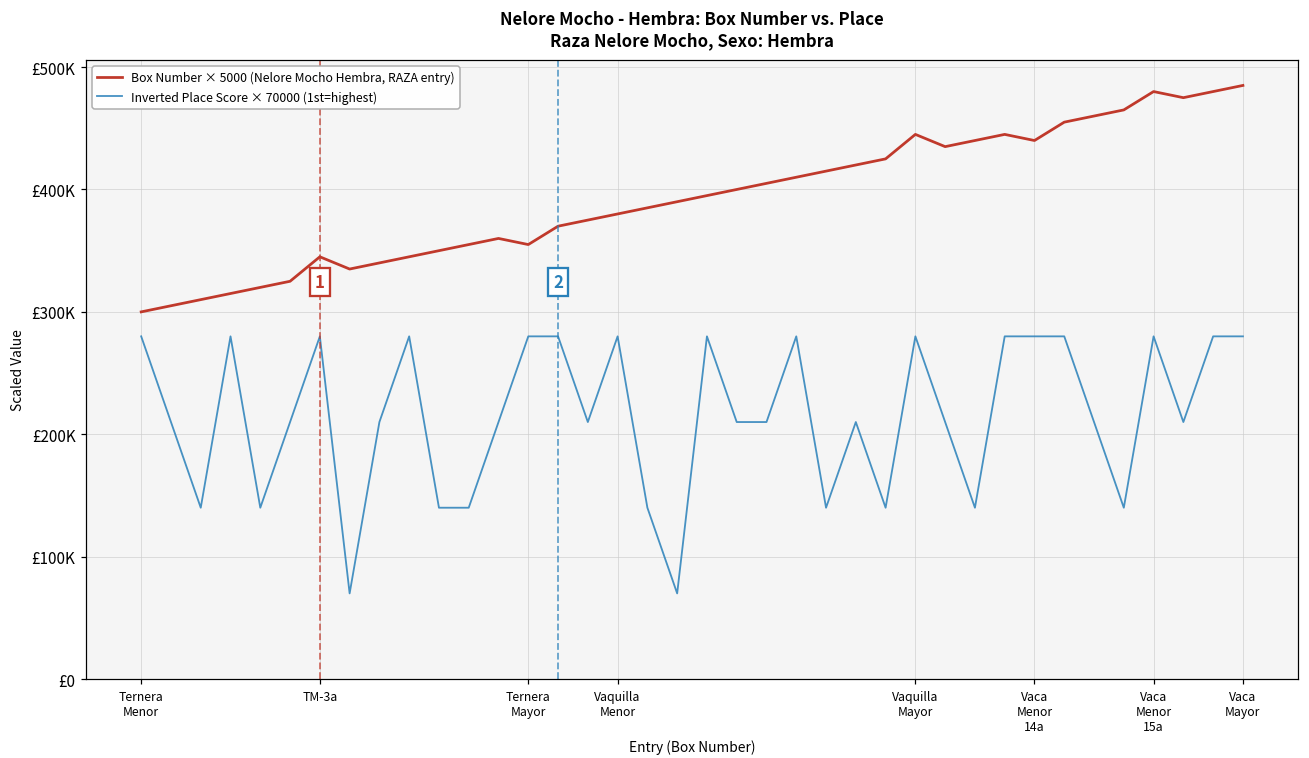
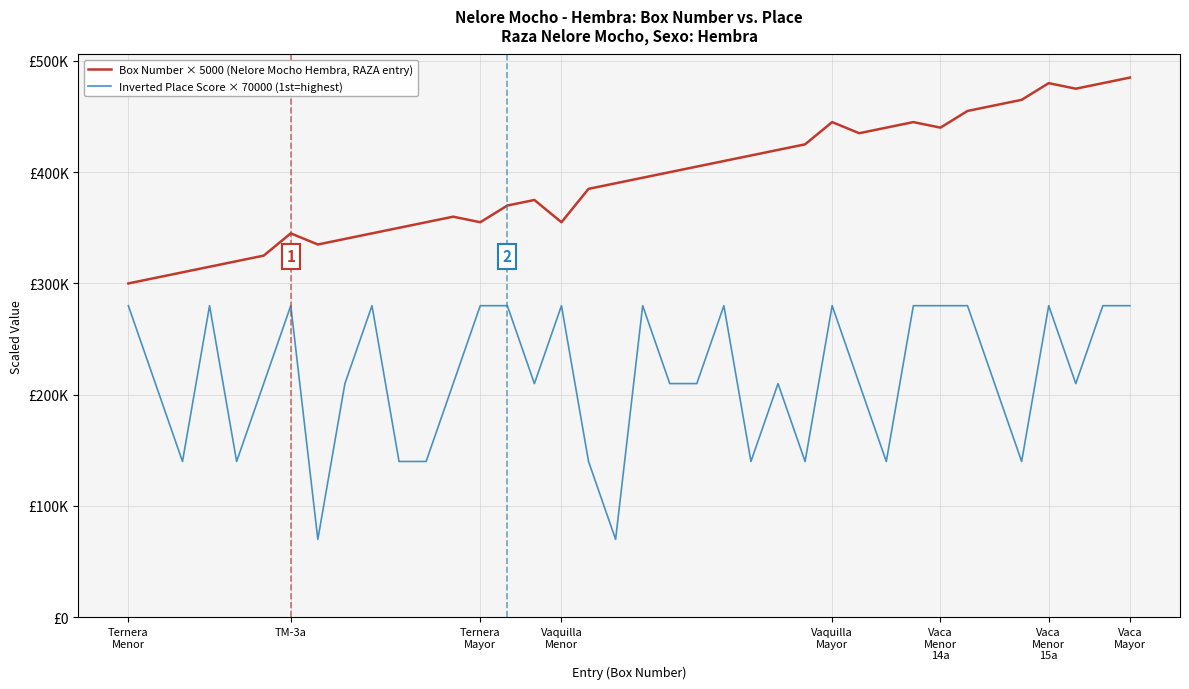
Box Number × 5000 (Nelore Mocho Hembra, RAZA entry), Vaquilla Menor: £380000 -> £355000
